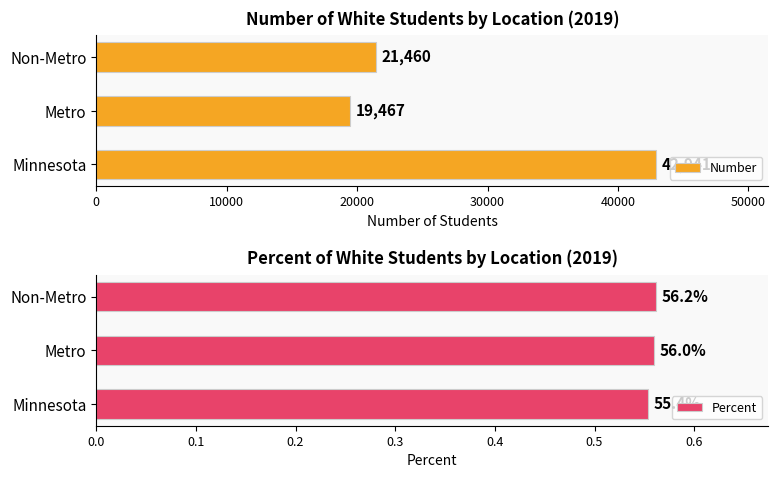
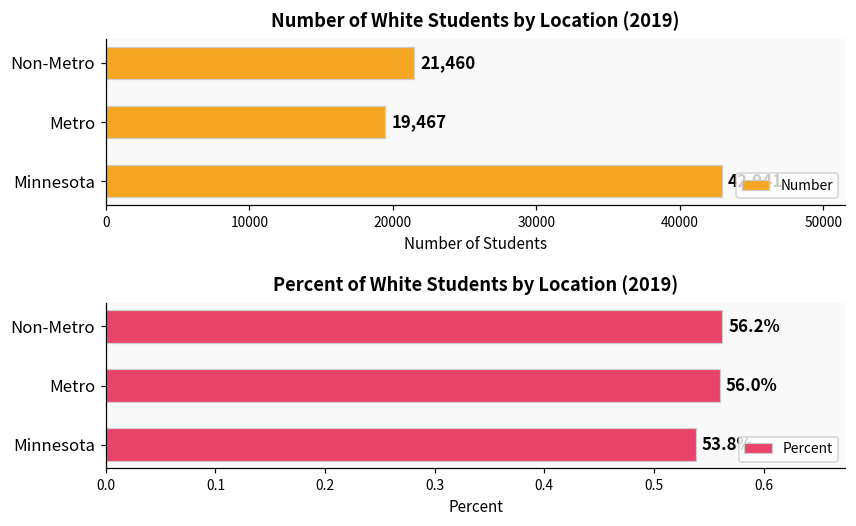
Percent of White Students by Location (2019), Minnesota: 55.4% -> 53.8%
